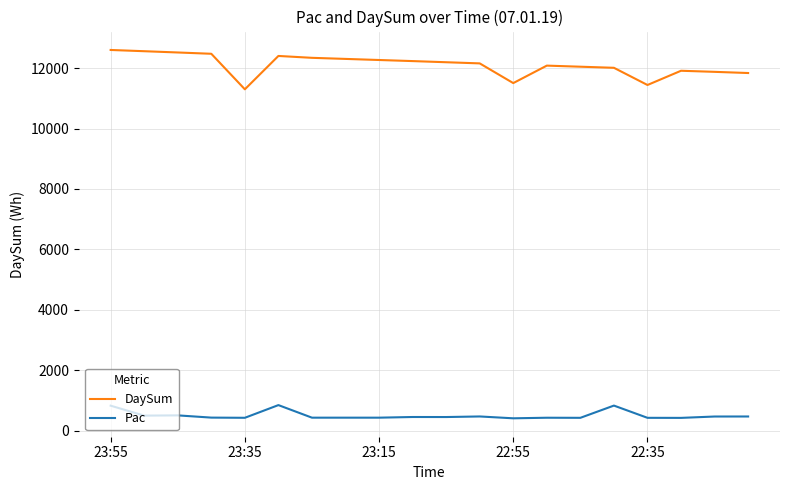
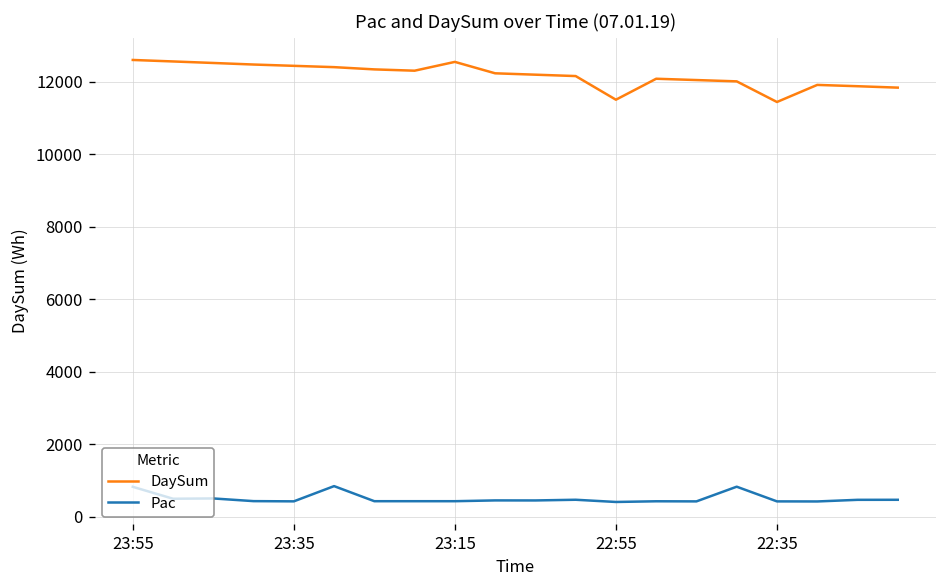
DaySum, 23:35: 11300 -> 12400
DaySum, 23:15: 12300 -> 12500
